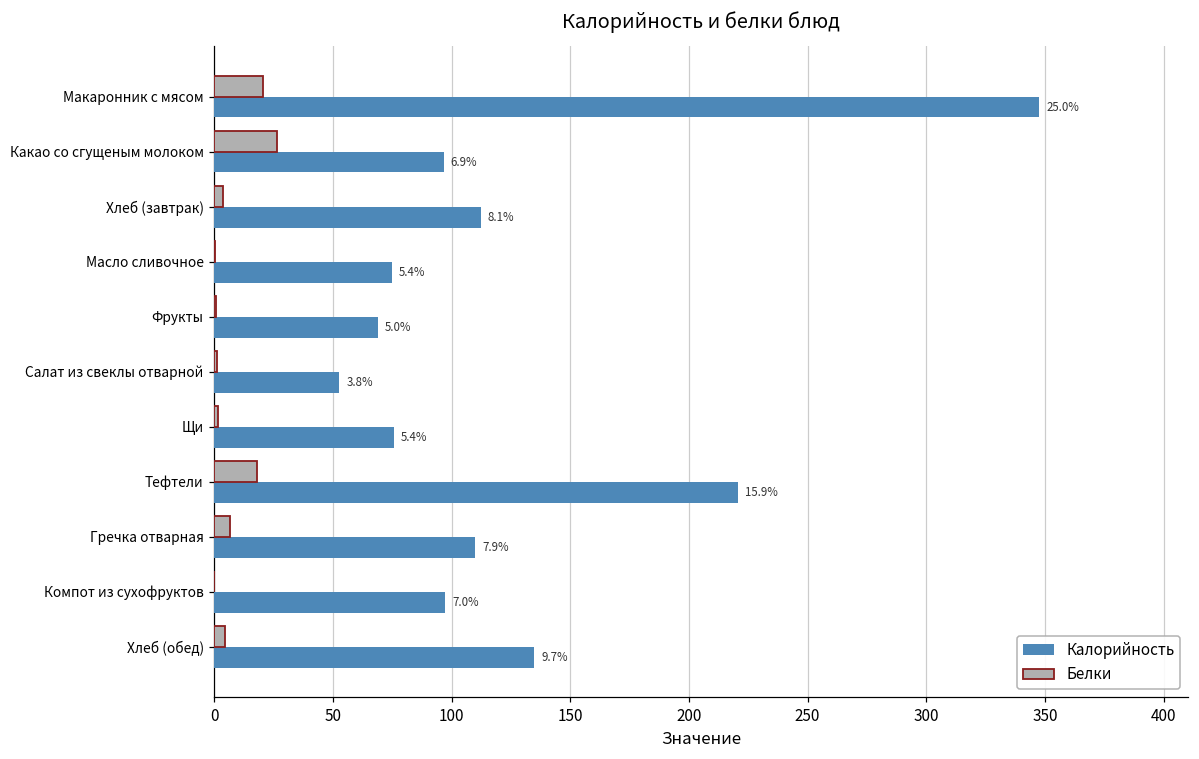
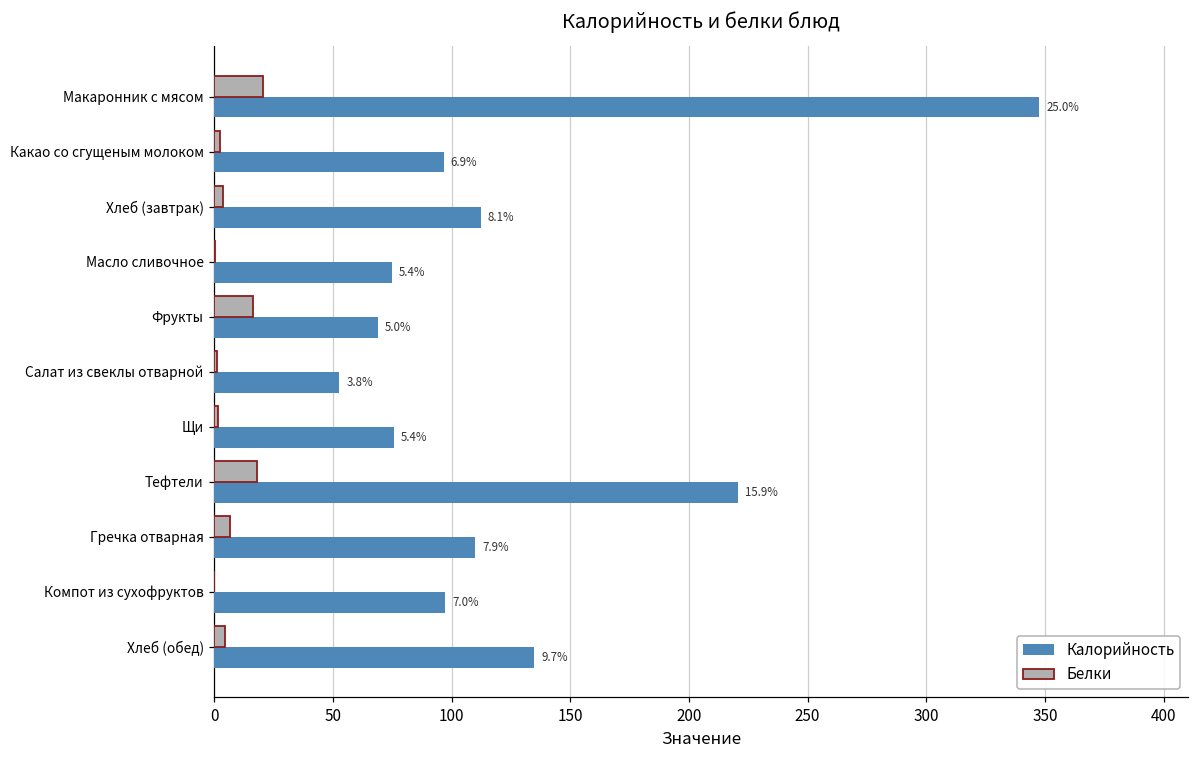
Белки, Какао со сгущеным молоком: 27 -> 2
Белки, Фрукты: 1 -> 16
